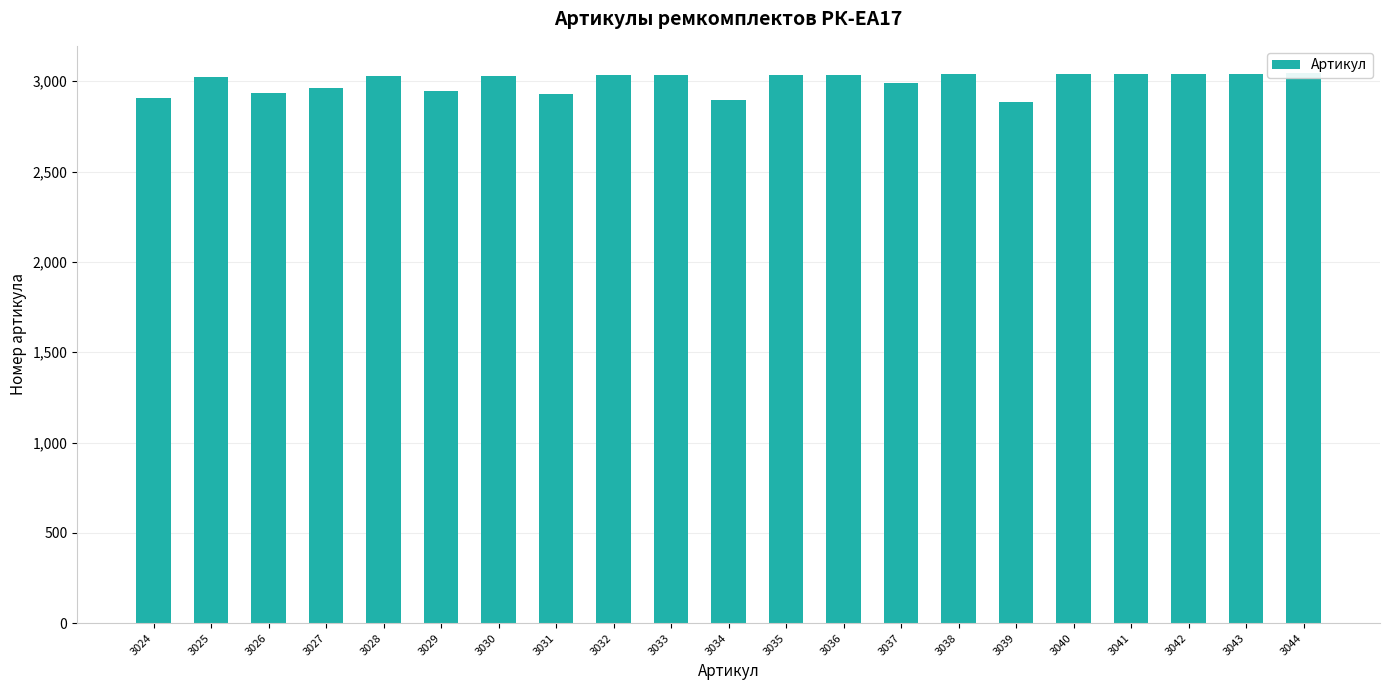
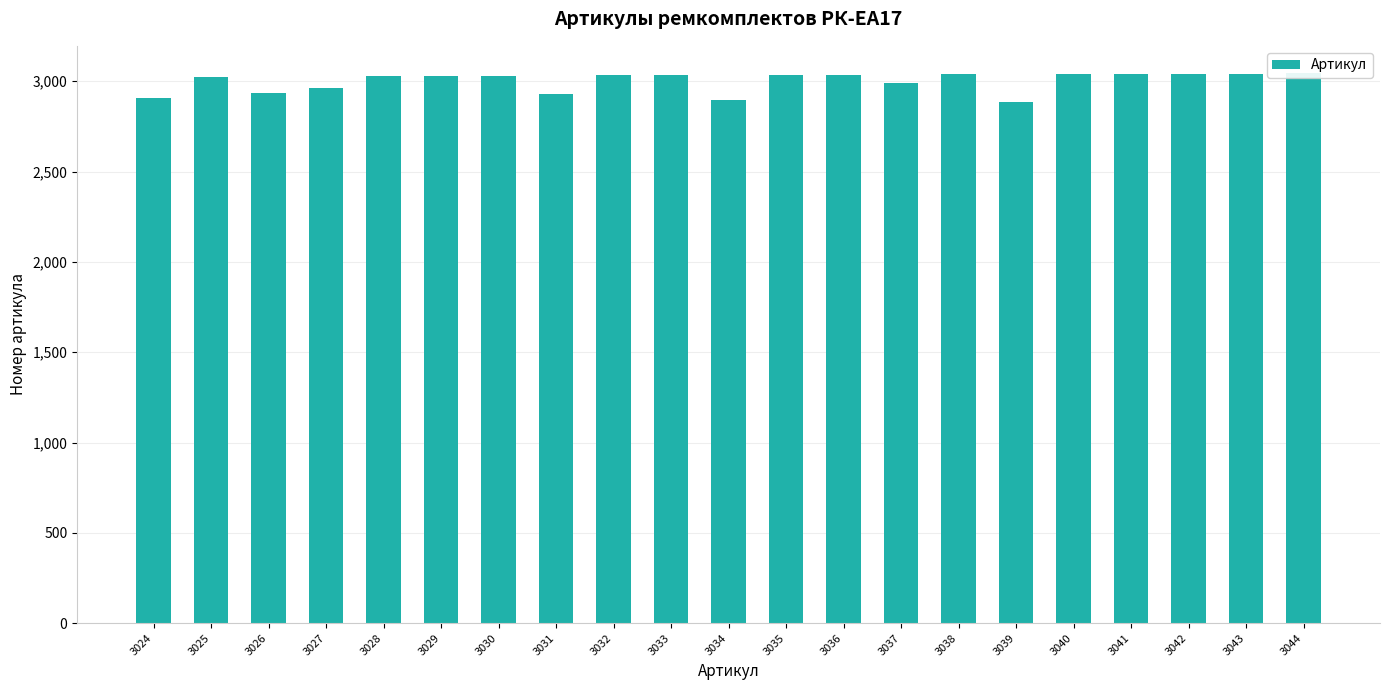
3029: 2,950 -> 3,030
